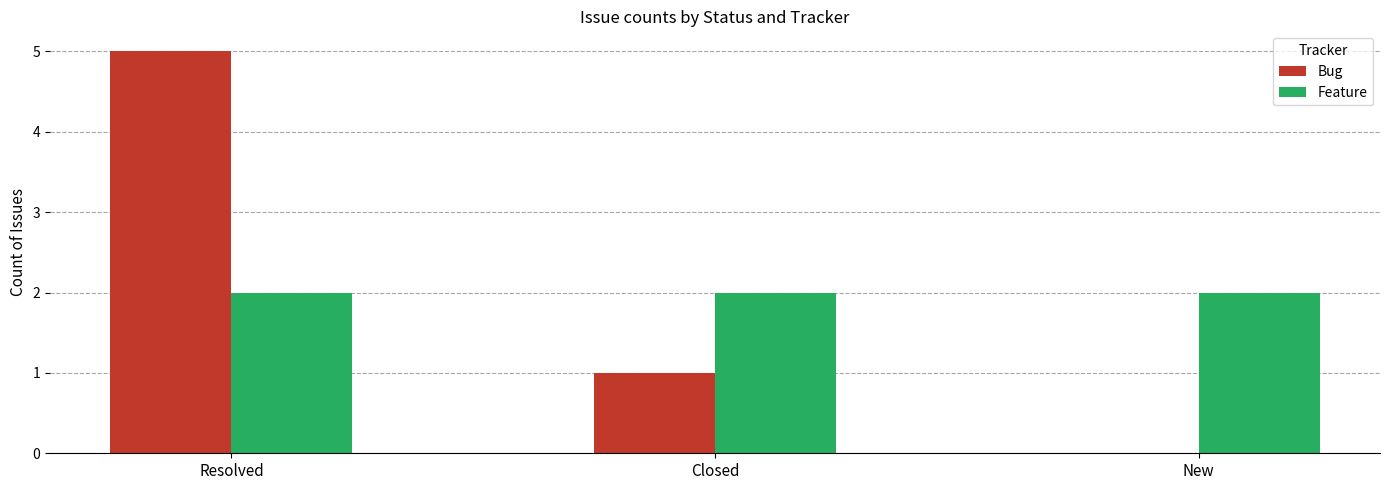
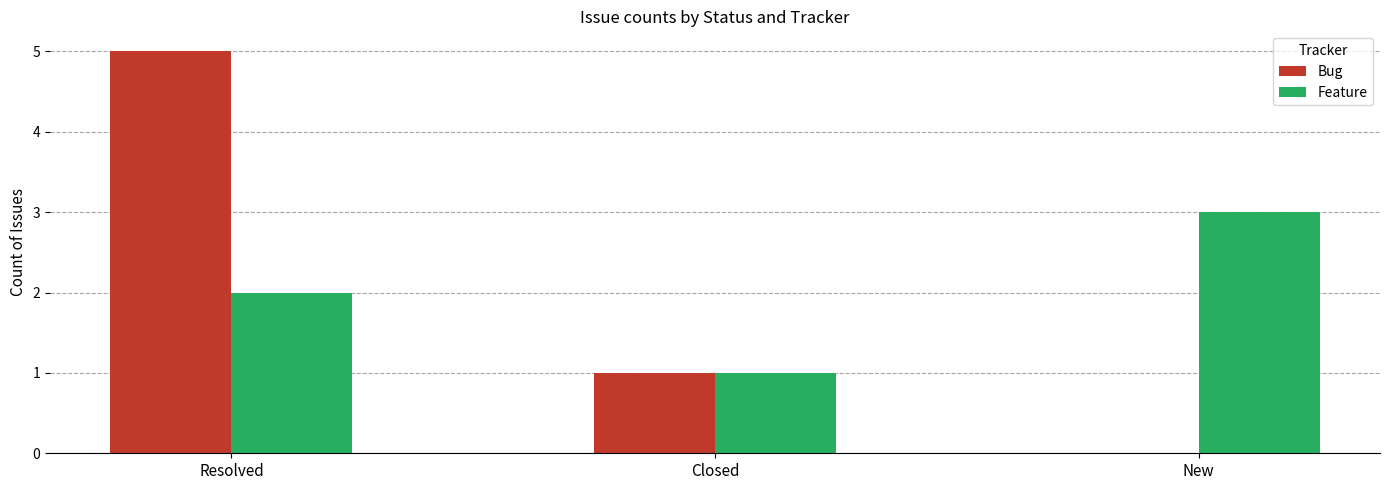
Feature, Closed: 2 -> 1
Feature, New: 2 -> 3
